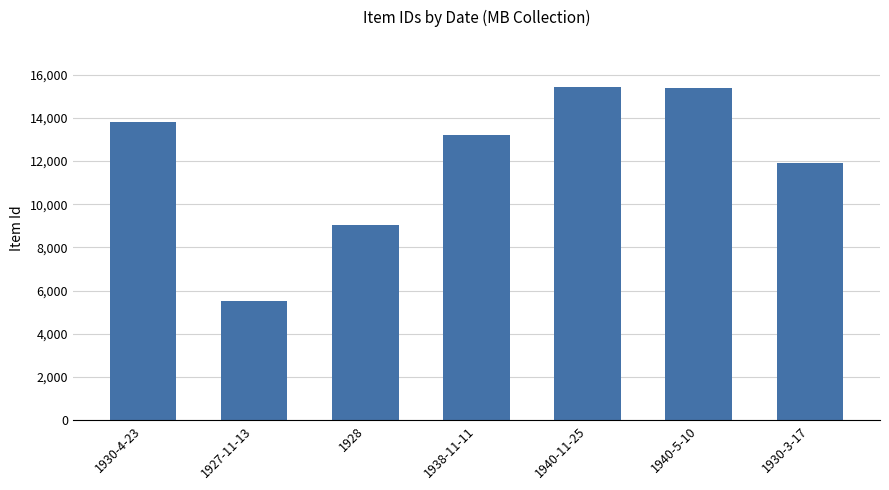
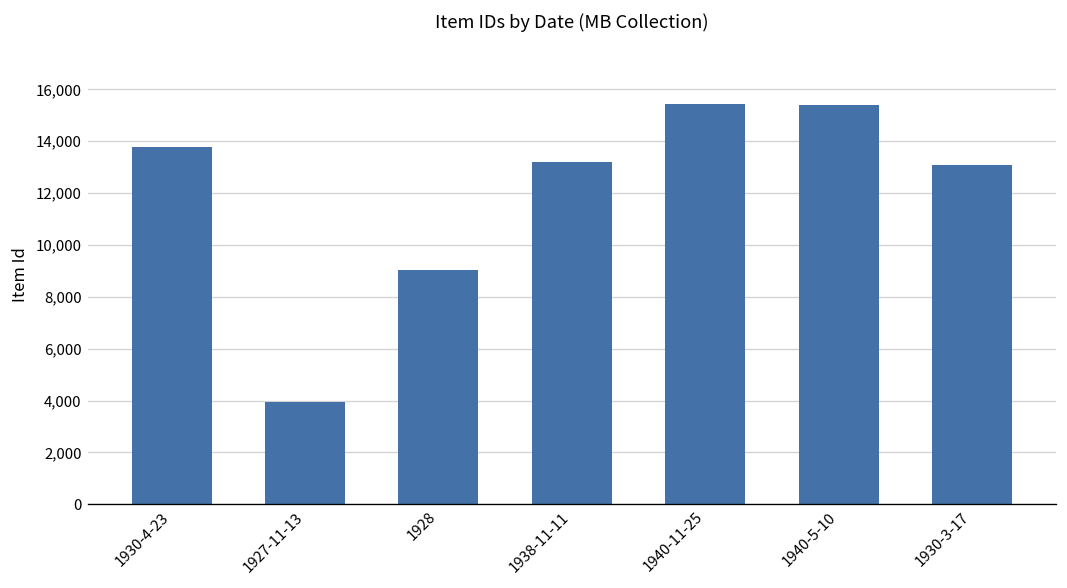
1927-11-13: 5,500 -> 3,900
1930-3-17: 11,900 -> 13,100
